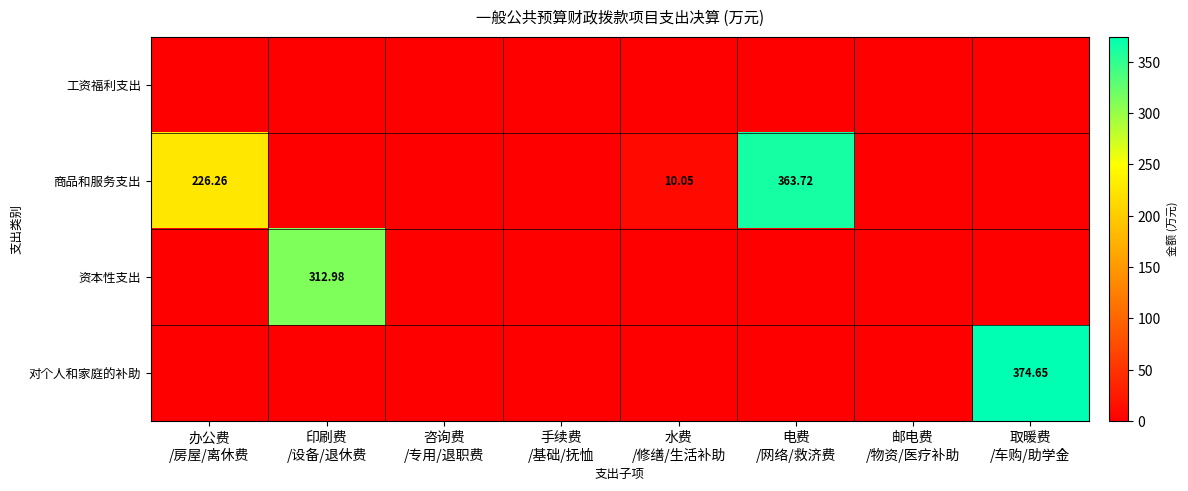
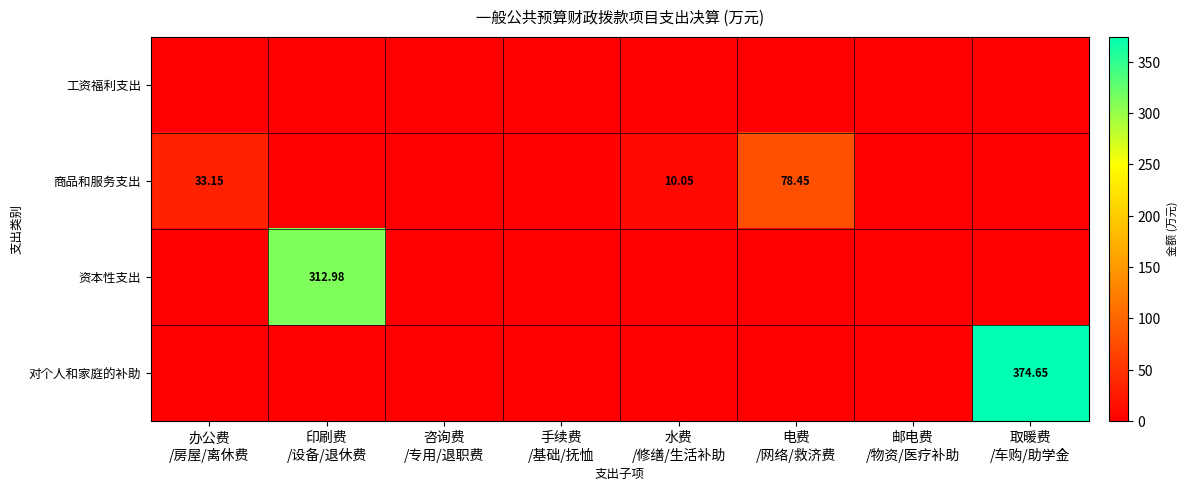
商品和服务支出, 办公费 /房屋/离休费: 226.26 -> 33.15
商品和服务支出, 电费 /网络/救济费: 363.72 -> 78.45
